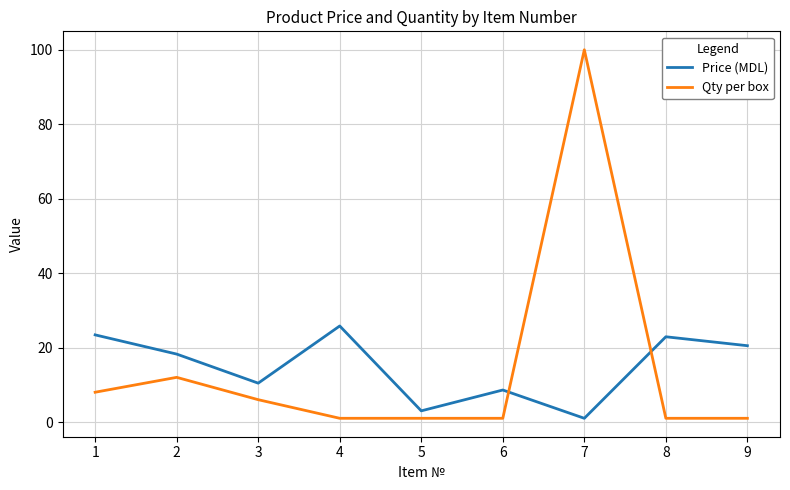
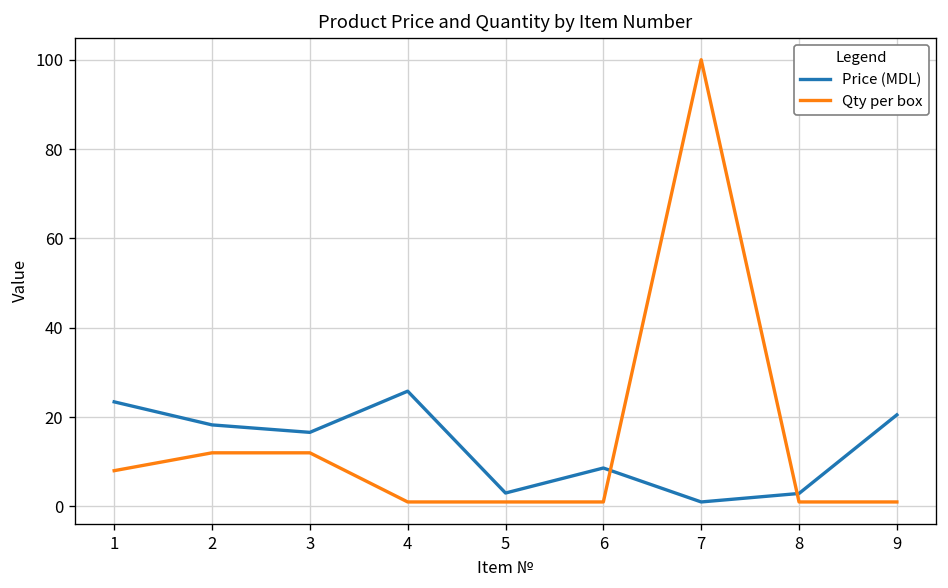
Price (MDL), 3: 10 -> 17
Qty per box, 3: 6 -> 12
Price (MDL), 8: 23 -> 3
